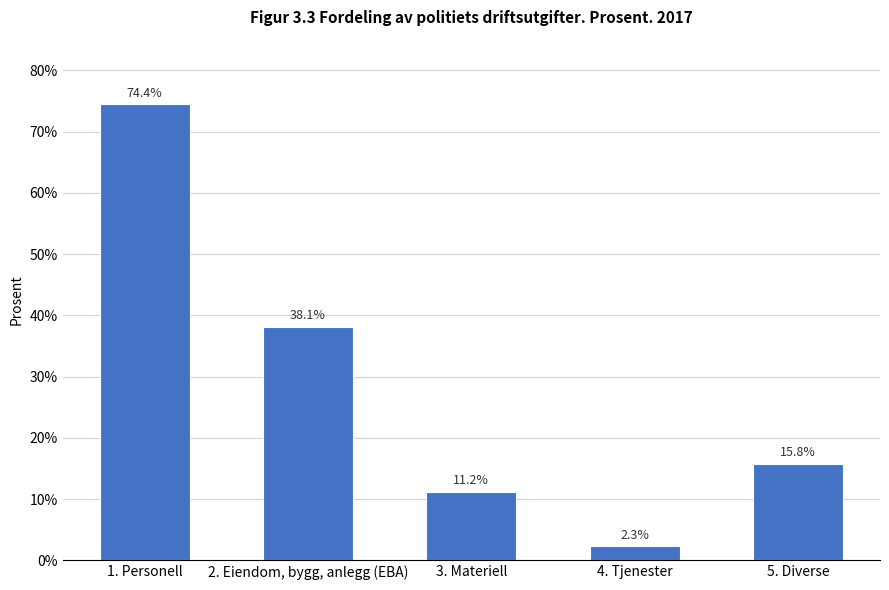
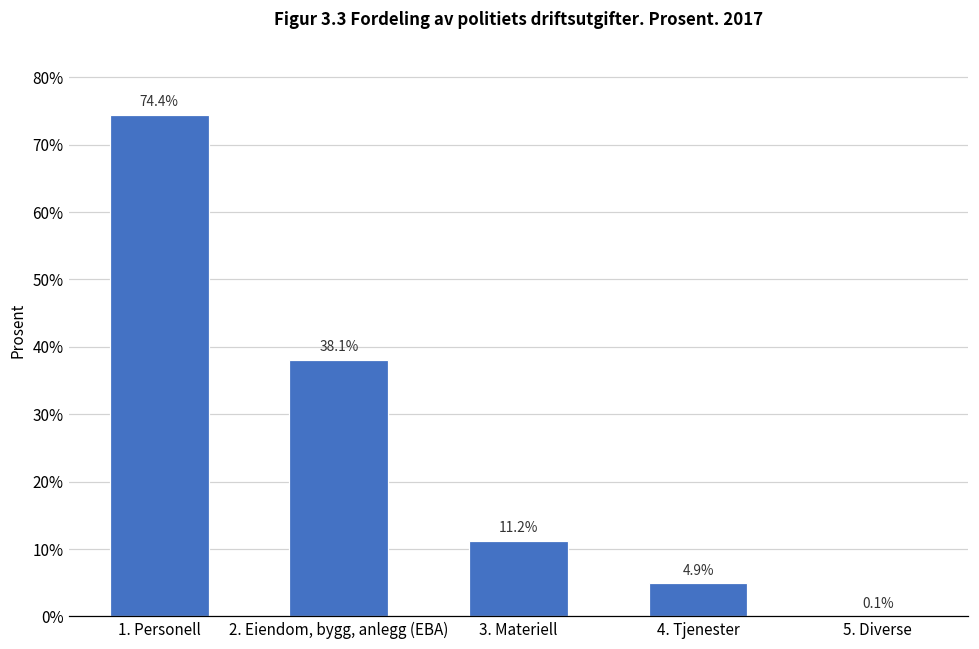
4. Tjenester: 2.3% -> 4.9%
5. Diverse: 15.8% -> 0.1%
